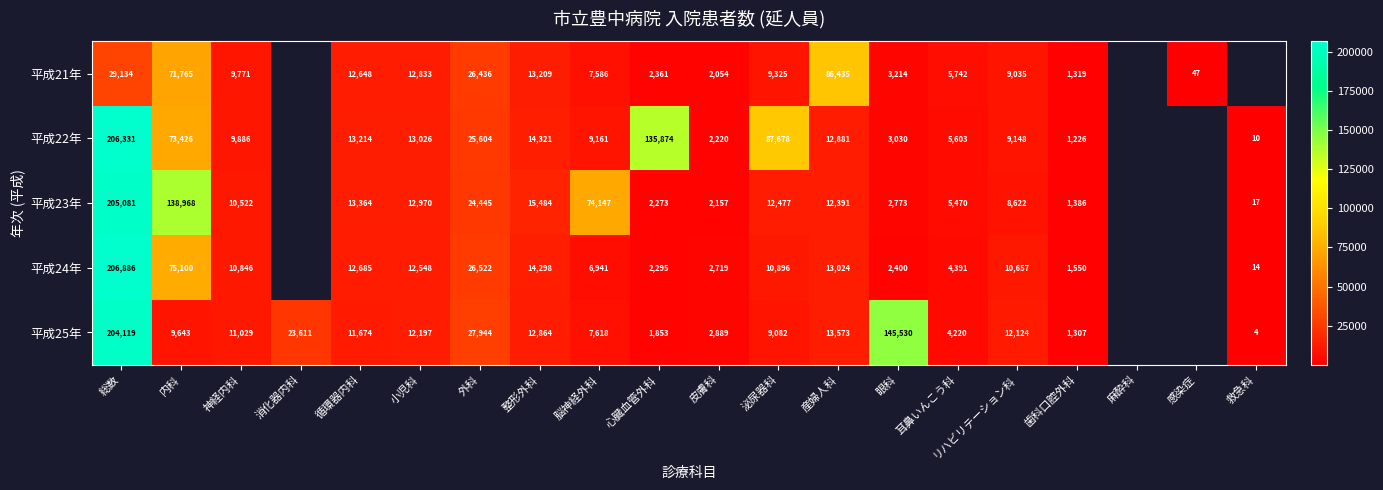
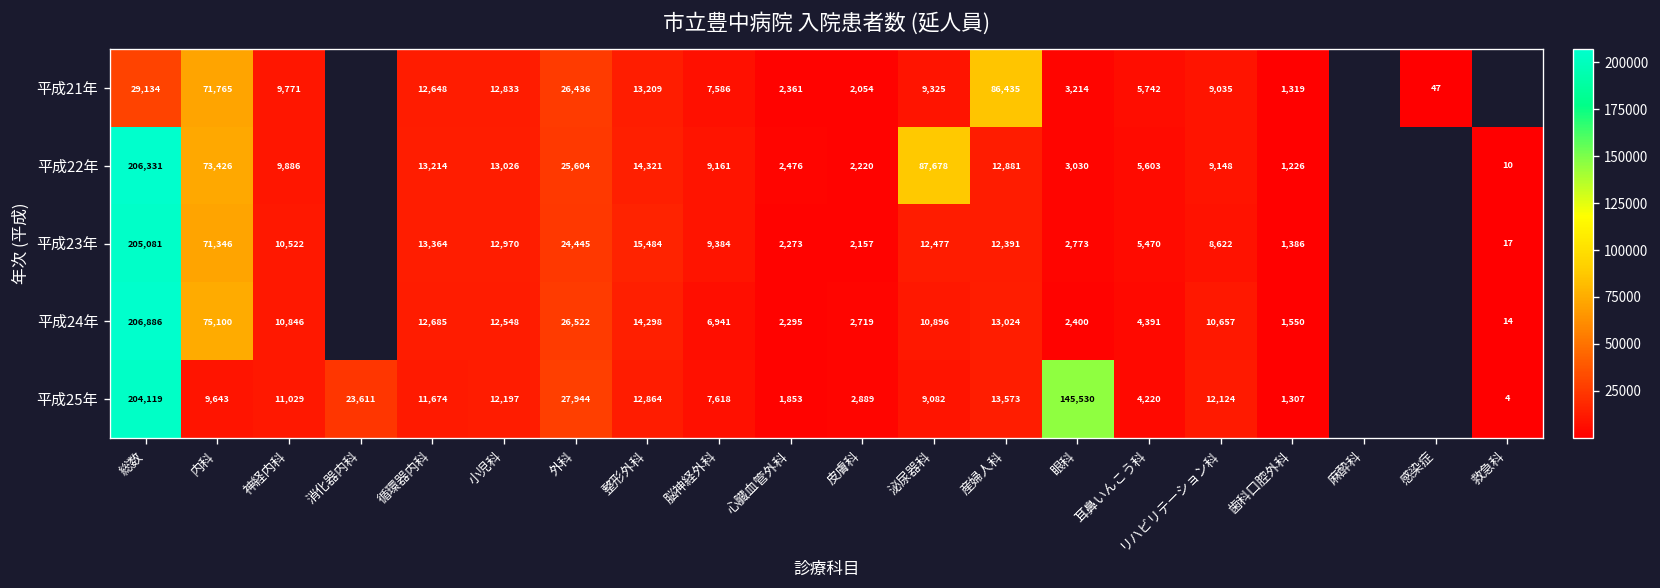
平成22年, 心臓血管外科: 135,874 -> 2,476
平成23年, 内科: 138,968 -> 71,346
平成23年, 脳神経外科: 74,147 -> 9,384
